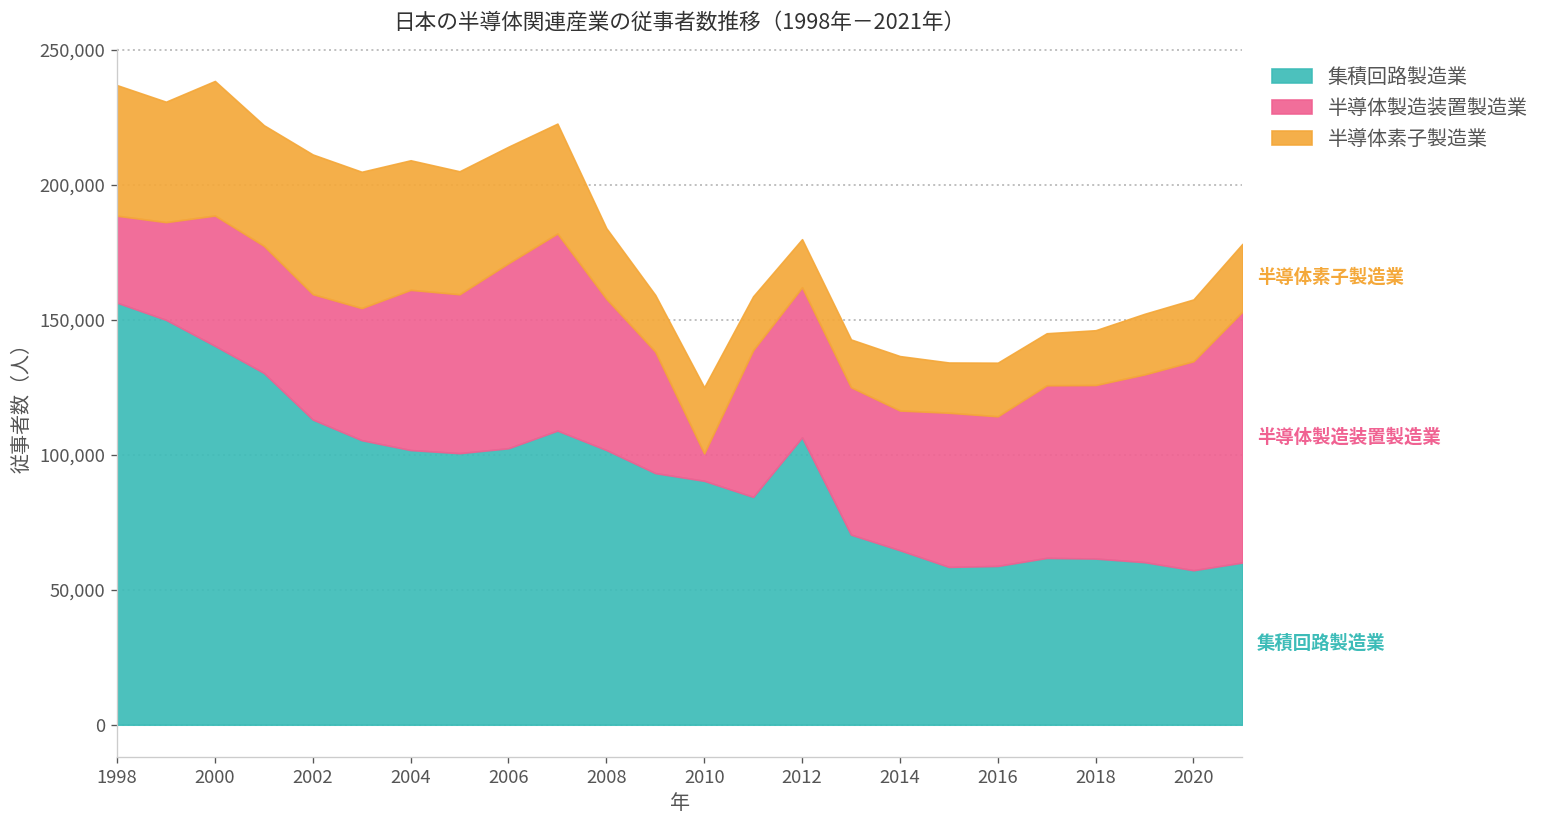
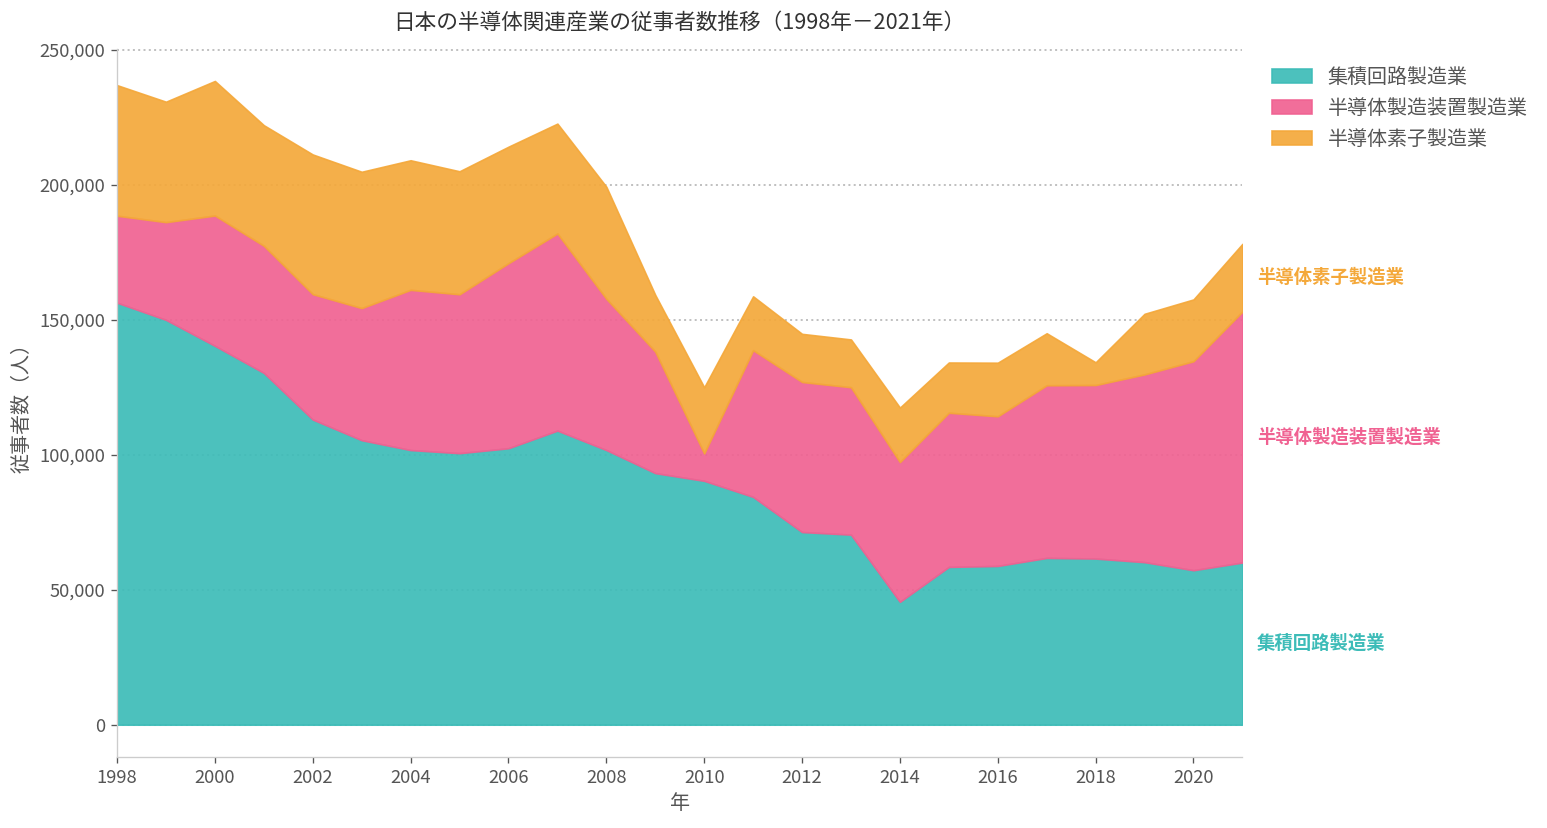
半導体素子製造業, 2008: 26,000 -> 42,000
集積回路製造業, 2012: 106,000 -> 71,000
集積回路製造業, 2014: 65,000 -> 46,000
半導体素子製造業, 2018: 20,000 -> 8,000
